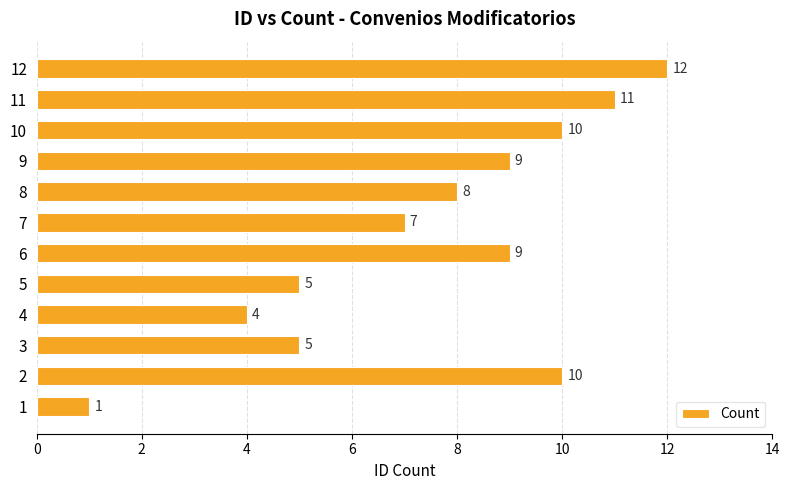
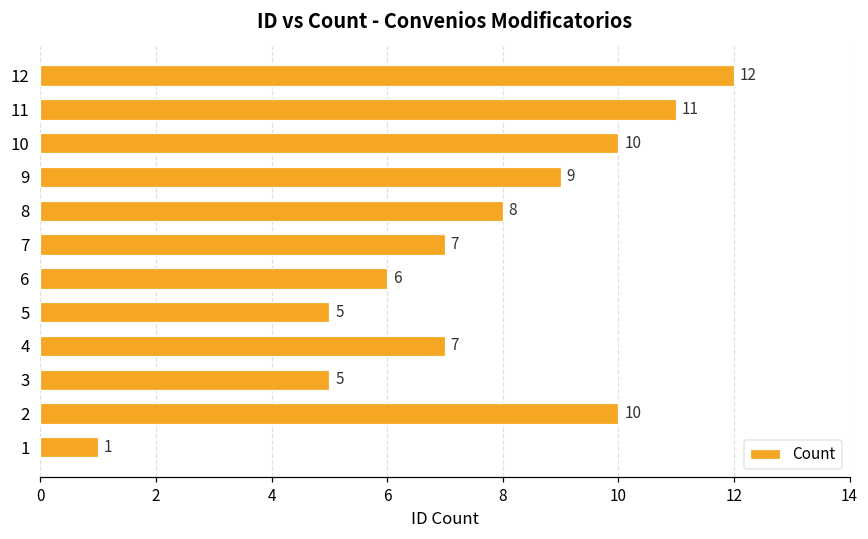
6: 9 -> 6
4: 4 -> 7
